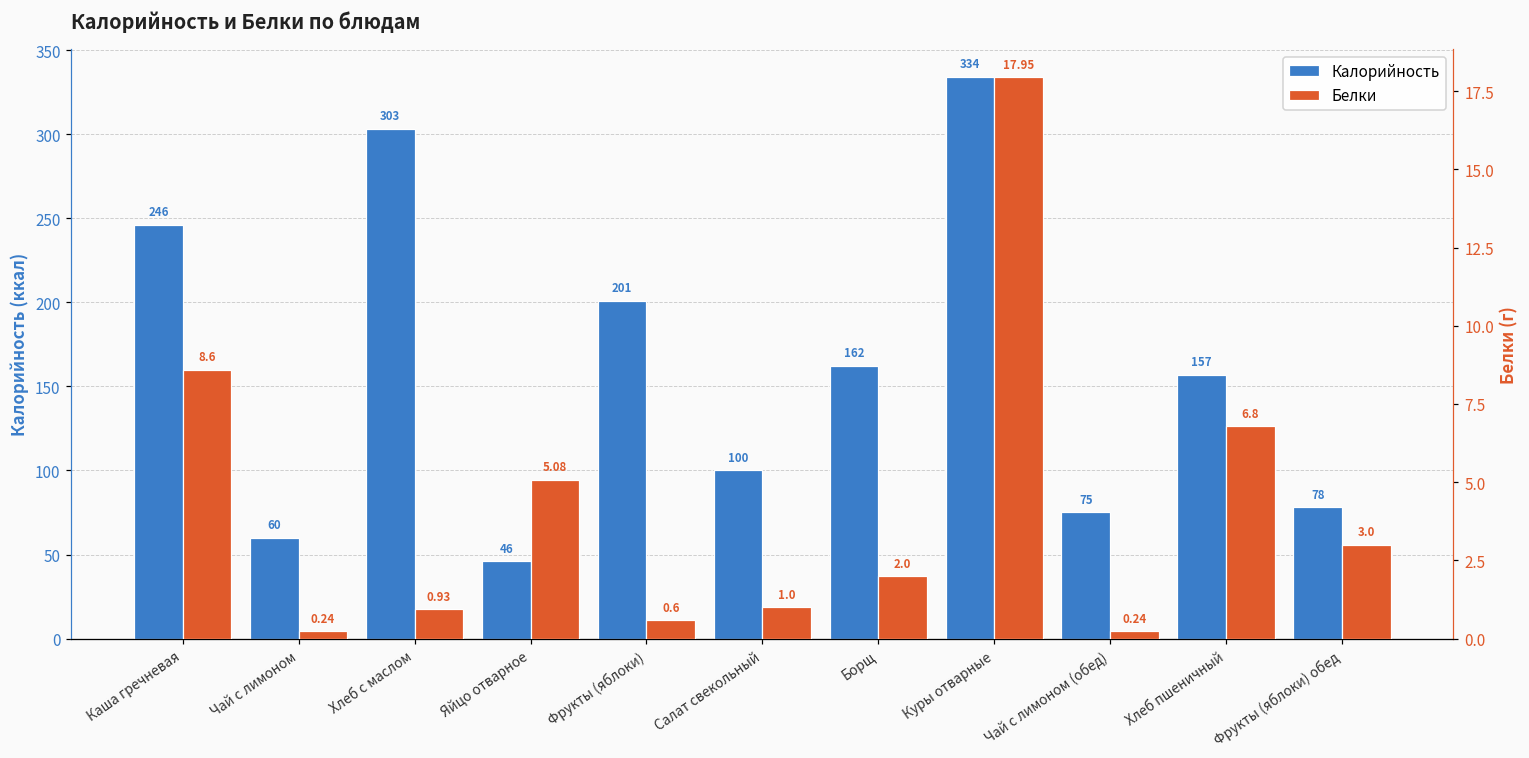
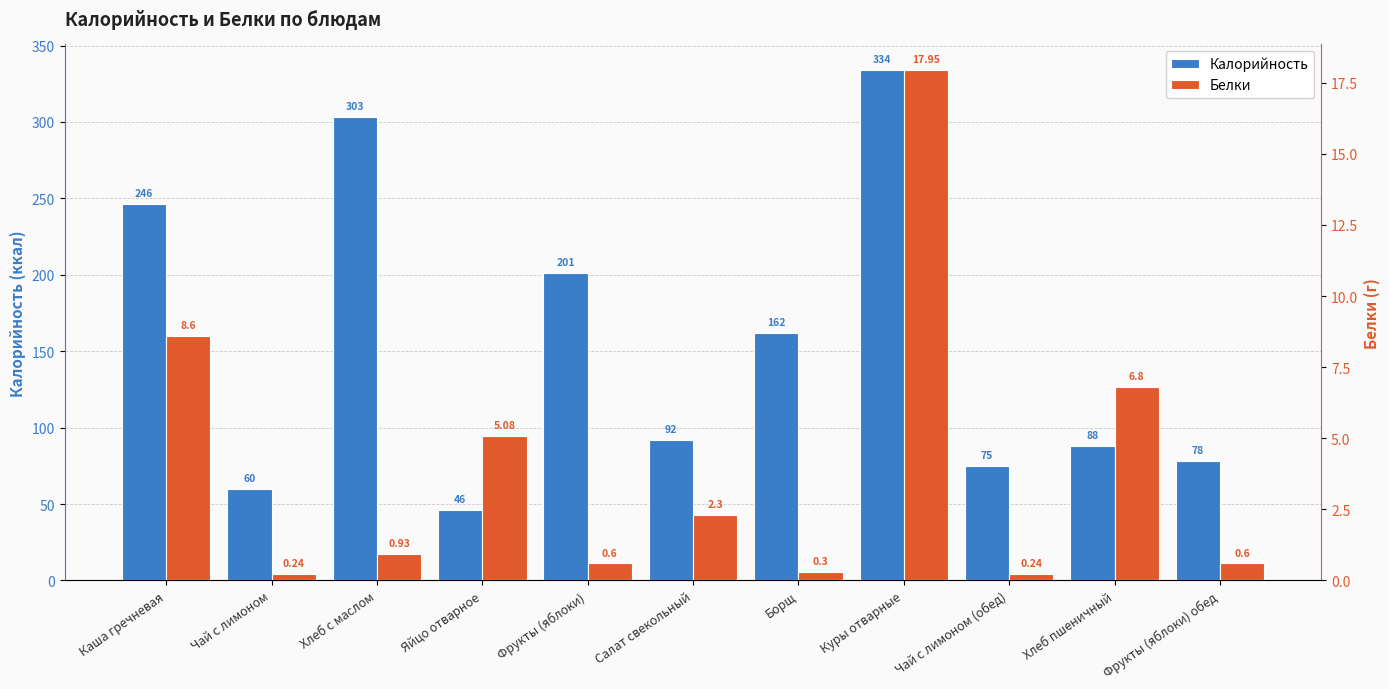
Калорийность, Салат свекольный: 100 -> 92
Калорийность, Хлеб пшеничный: 157 -> 88
Белки, Салат свекольный: 1.0 -> 2.3
Белки, Борщ: 2.0 -> 0.3
Белки, Фрукты (яблоки) обед: 3.0 -> 0.6
